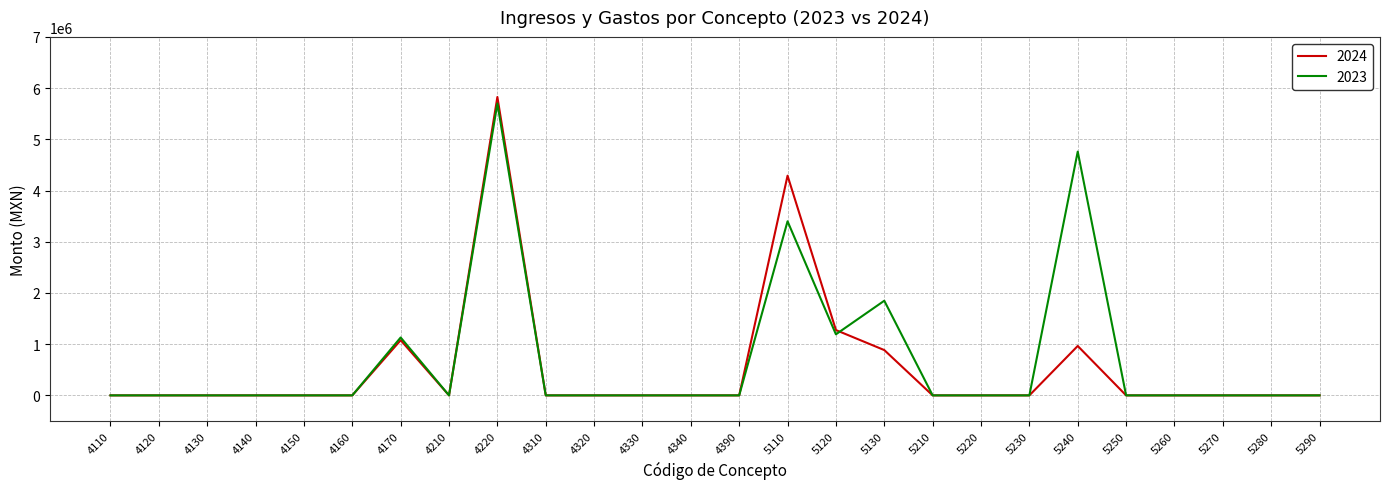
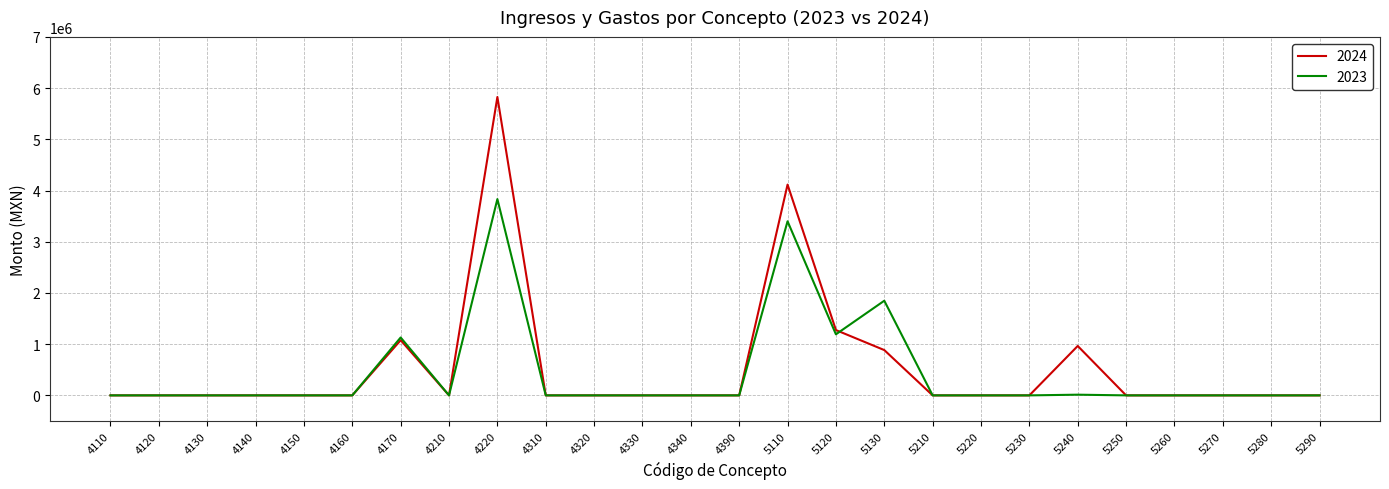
2023, 4220: 5700000 -> 3800000
2024, 5110: 4300000 -> 4100000
2023, 5240: 4800000 -> 0
